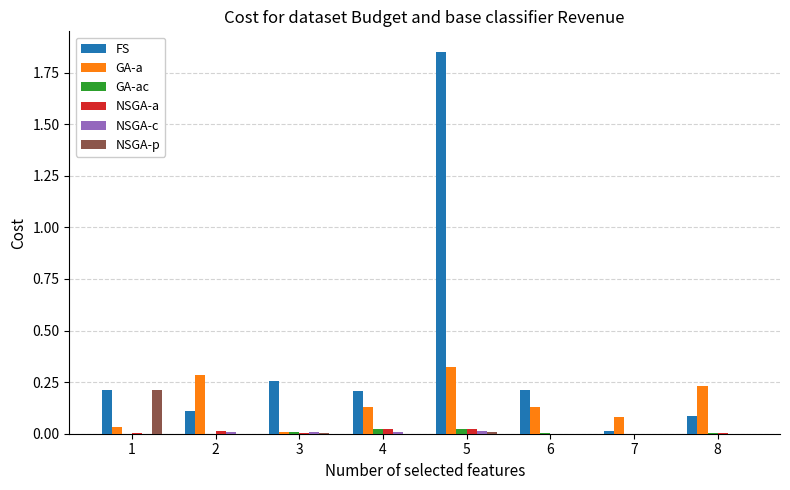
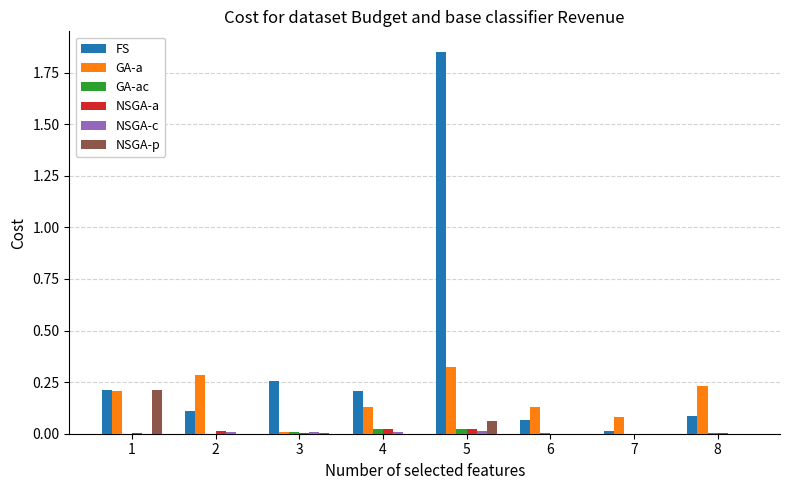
GA-a, 1: 0.03 -> 0.21
NSGA-p, 5: 0.01 -> 0.06
FS, 6: 0.21 -> 0.07
